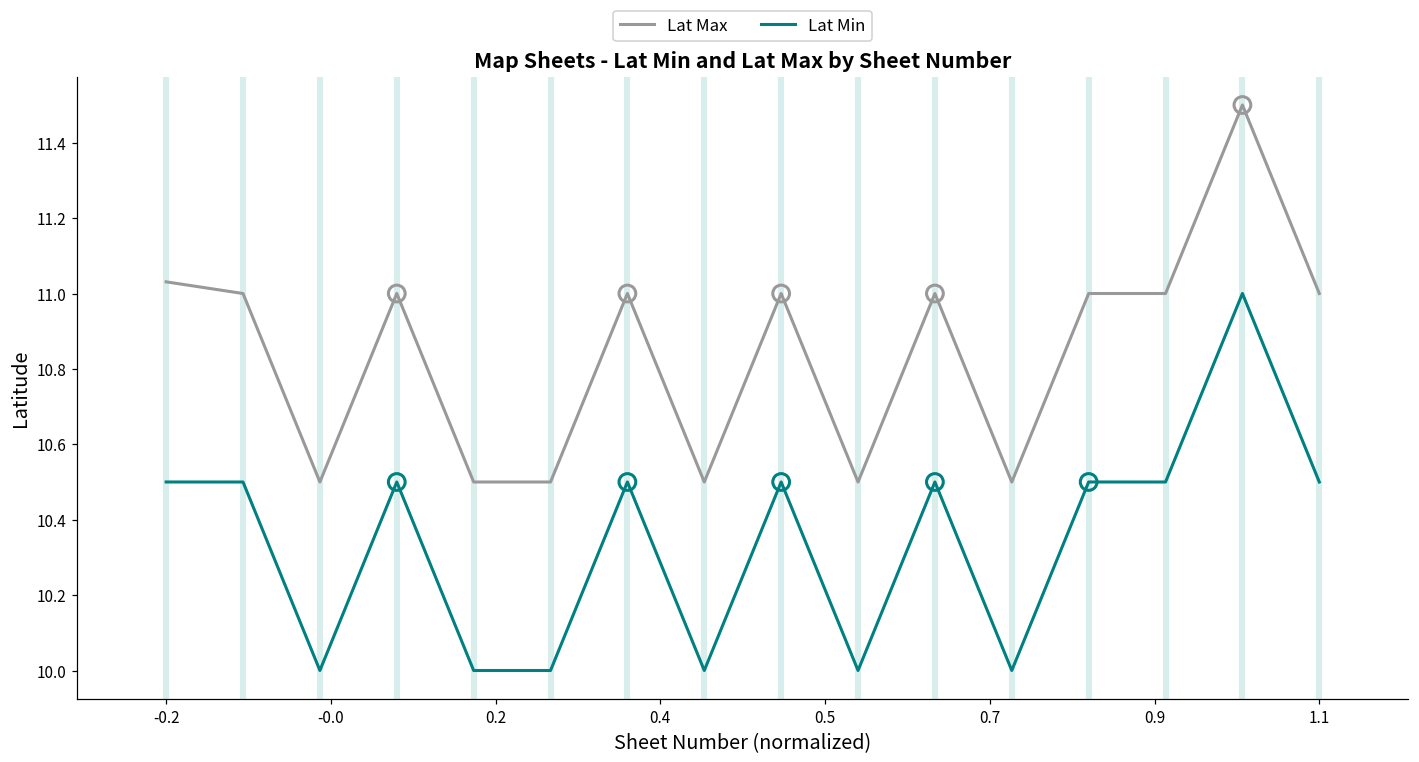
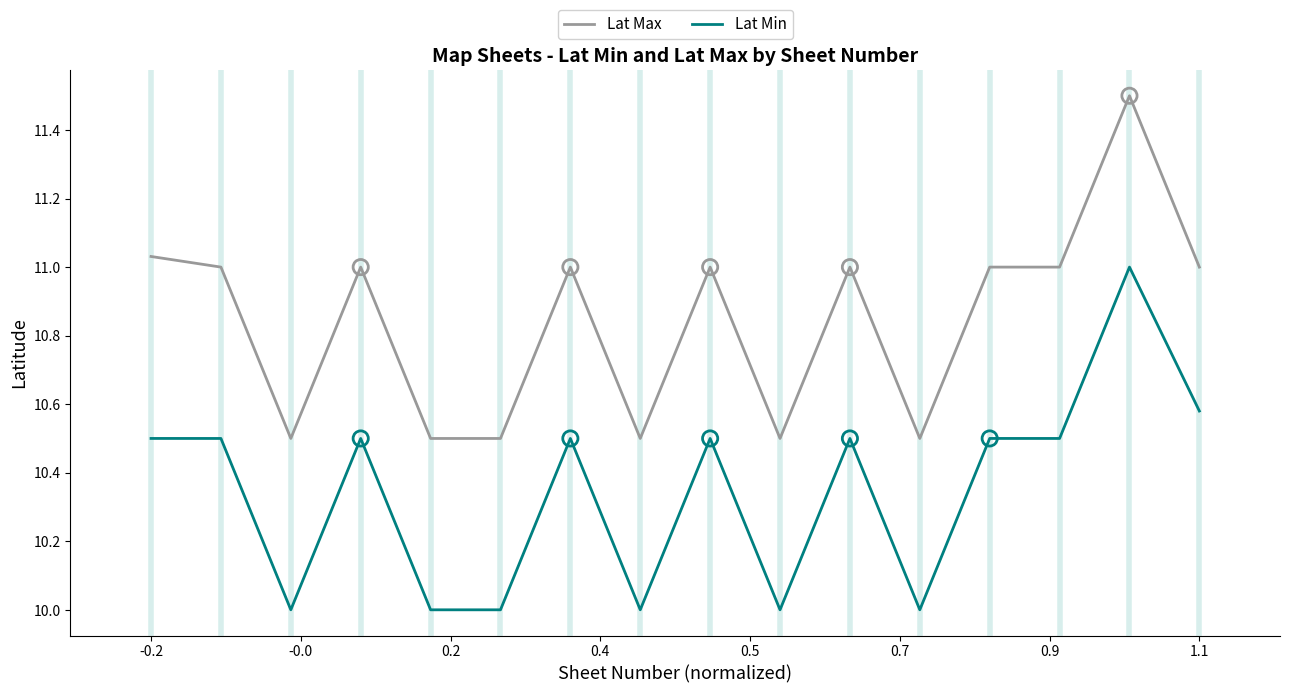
Lat Min, 1.1: 10.50 -> 10.58
